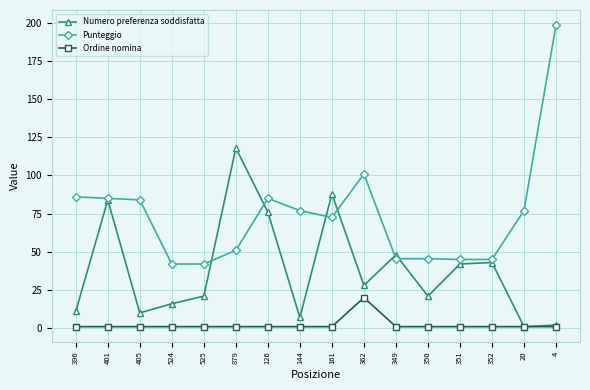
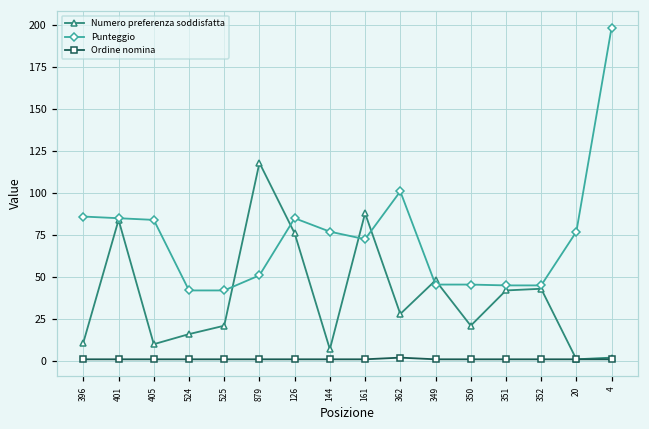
Ordine nomina, 362: 20 -> 2
